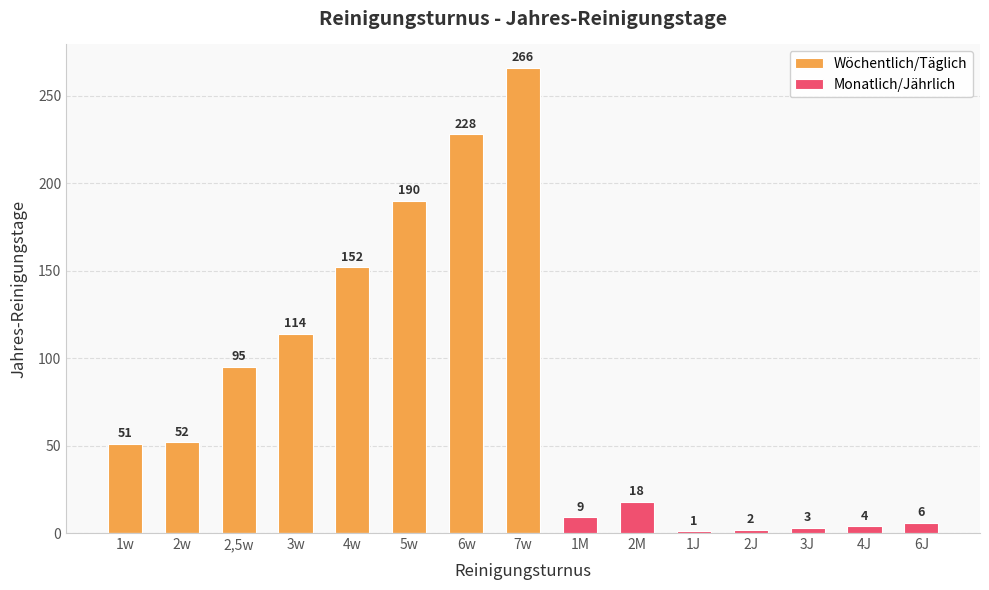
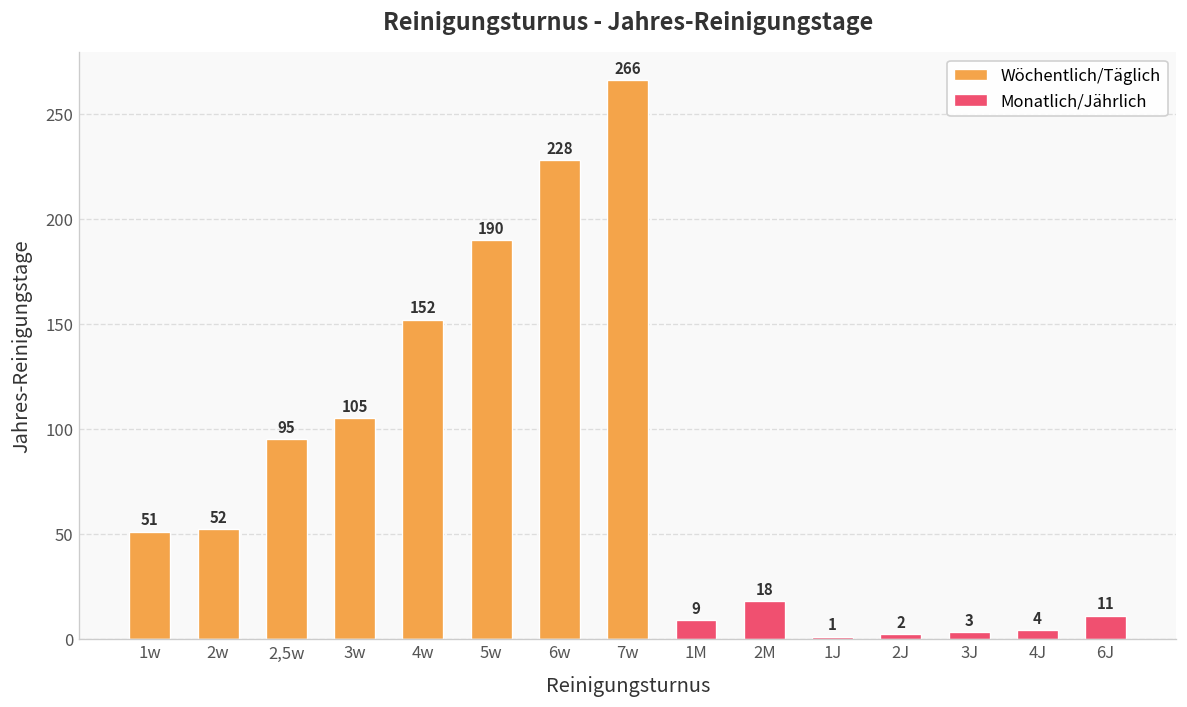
Wöchentlich/Täglich, 3w: 114 -> 105
Monatlich/Jährlich, 6J: 6 -> 11
